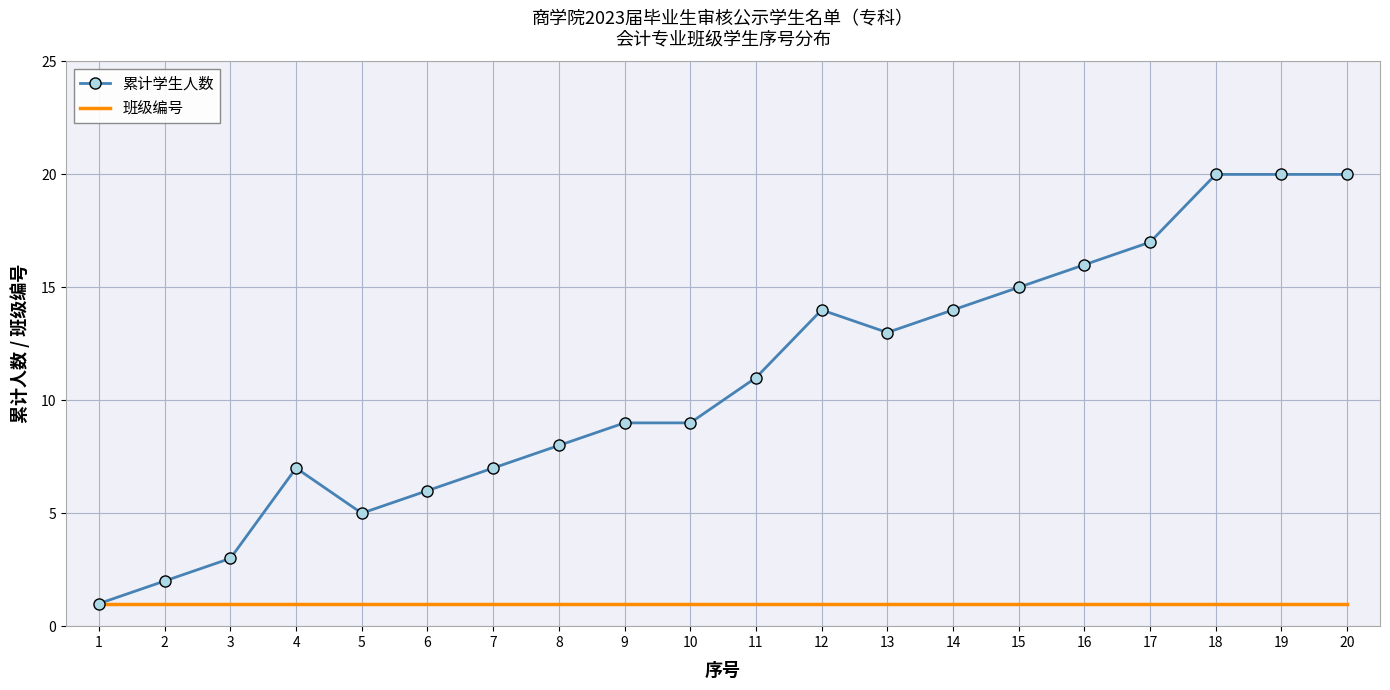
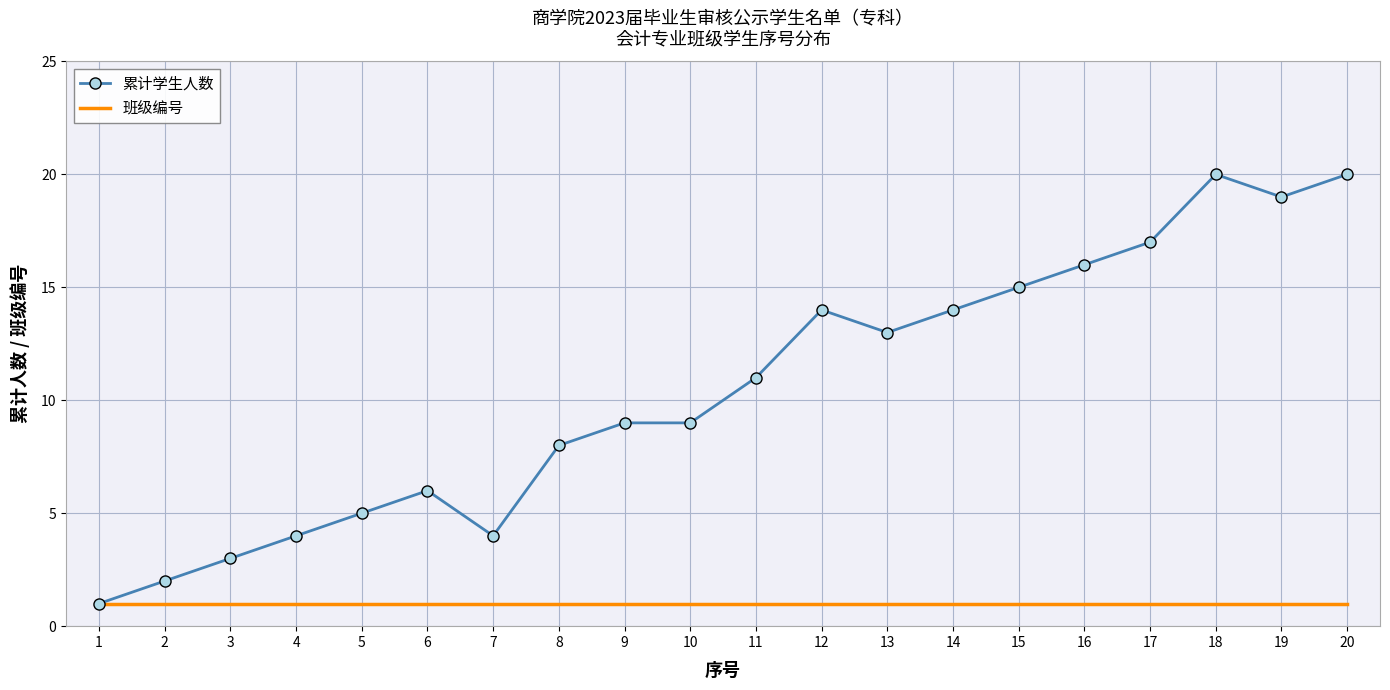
累计学生人数, 4: 7 -> 4
累计学生人数, 7: 7 -> 4
累计学生人数, 19: 20 -> 19
